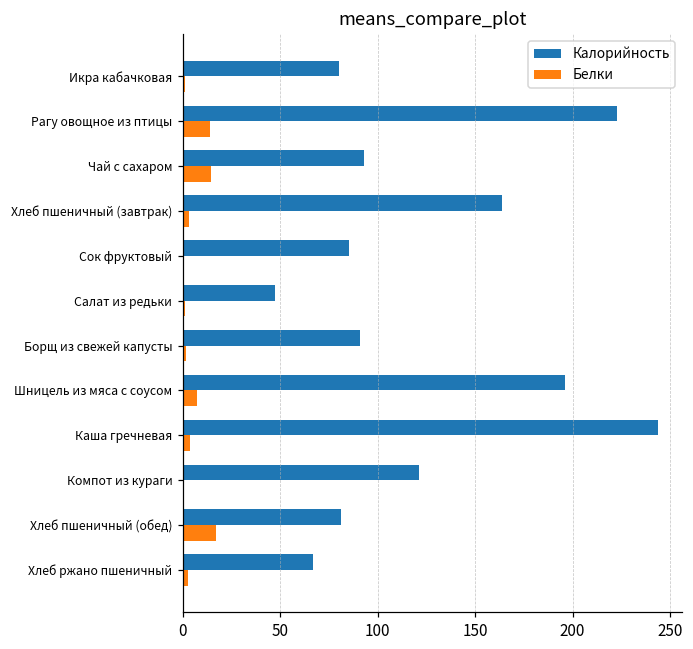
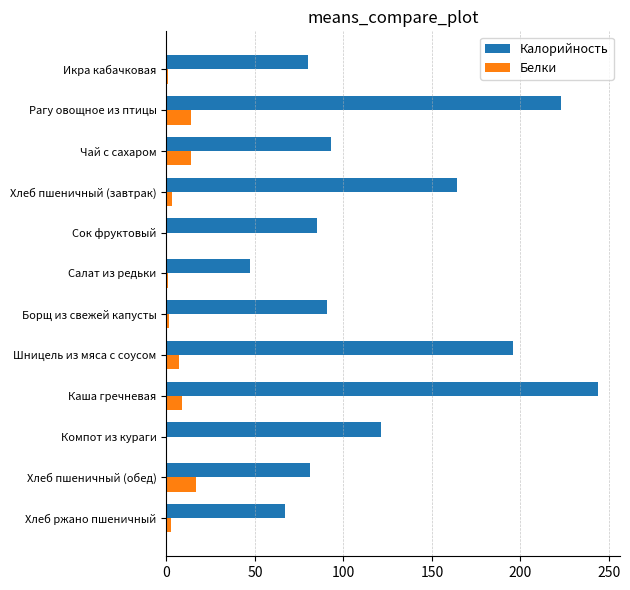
Белки, Каша гречневая: 3 -> 9
